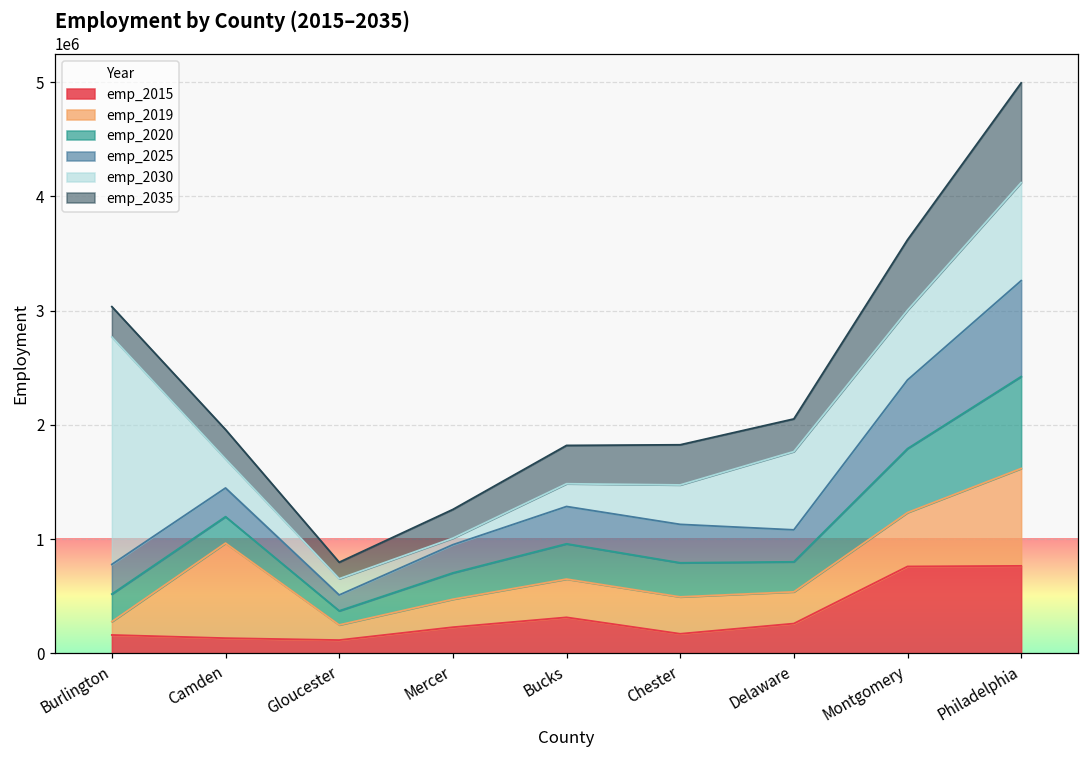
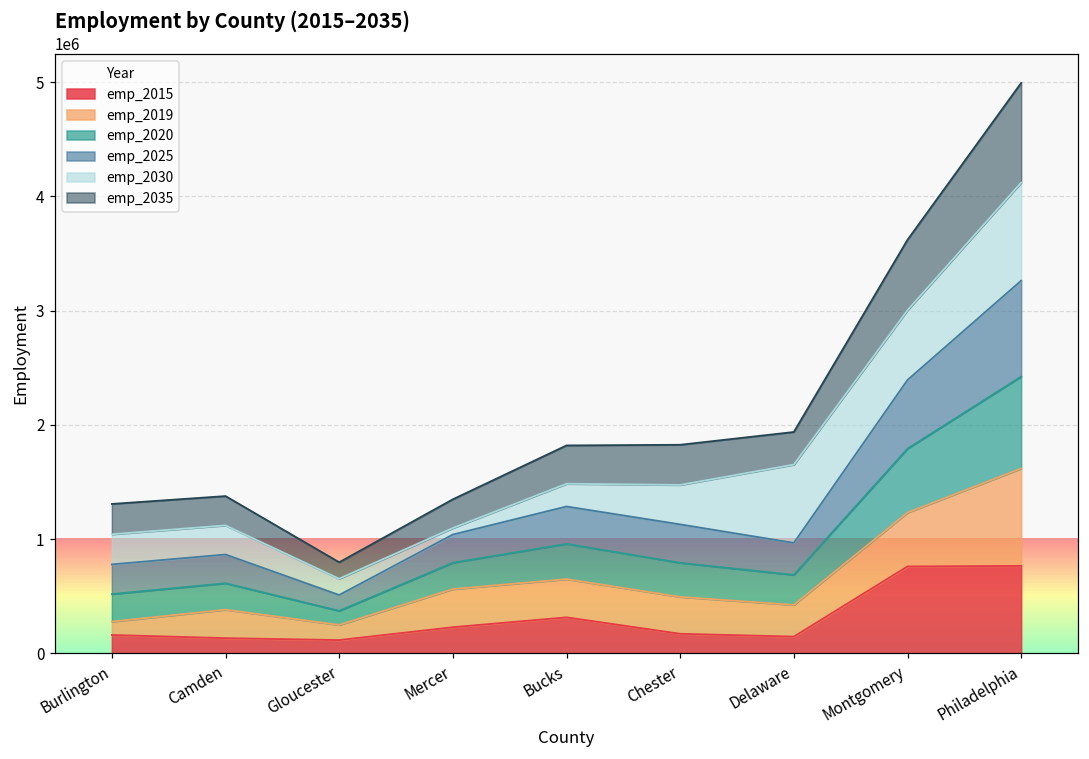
emp_2030, Burlington: 1990000 -> 260000
emp_2019, Camden: 830000 -> 250000
emp_2019, Mercer: 240000 -> 330000
emp_2015, Delaware: 260000 -> 150000
